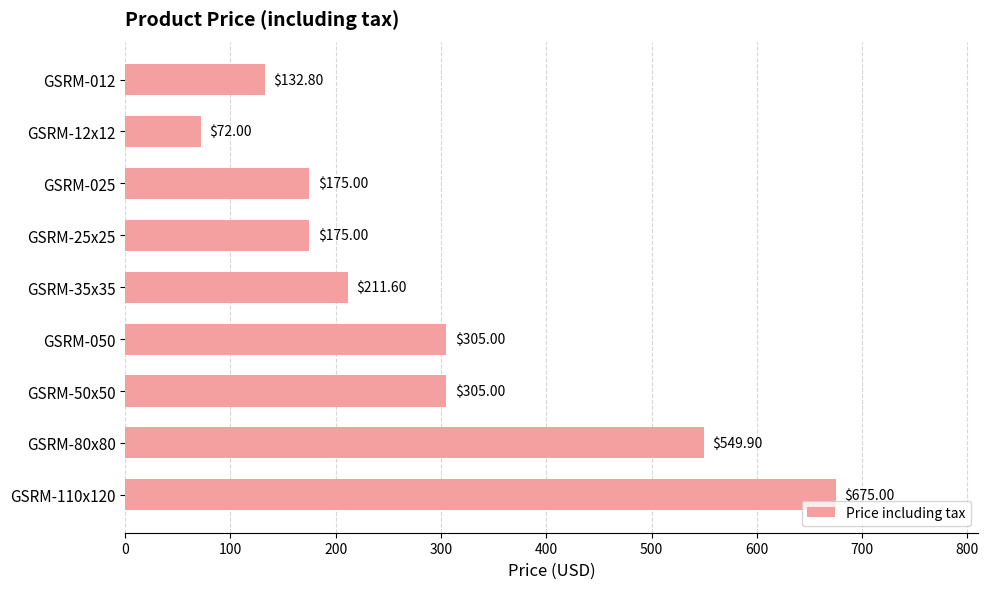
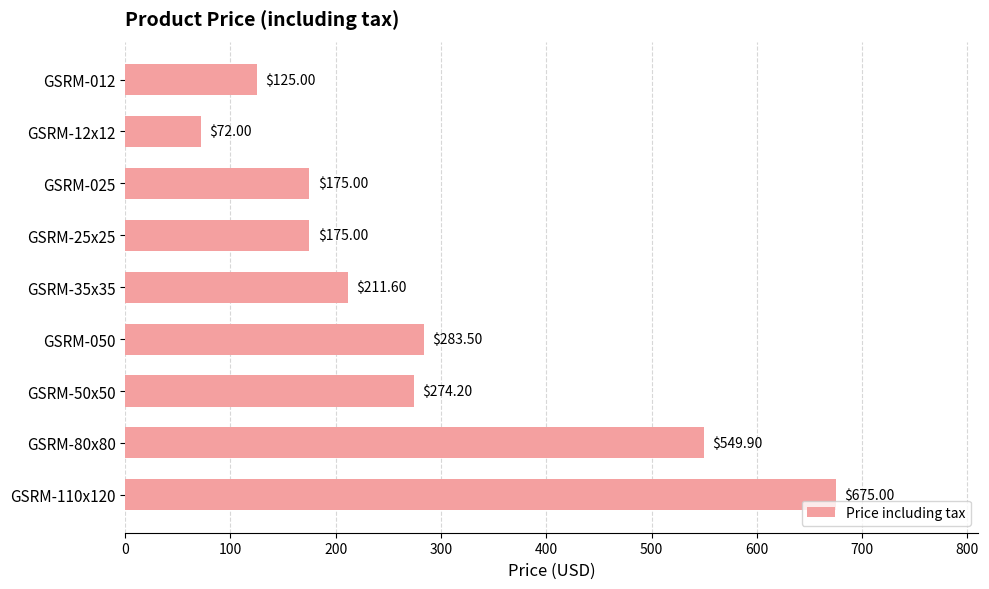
GSRM-012: $132.80 -> $125.00
GSRM-050: $305.00 -> $283.50
GSRM-50x50: $305.00 -> $274.20
